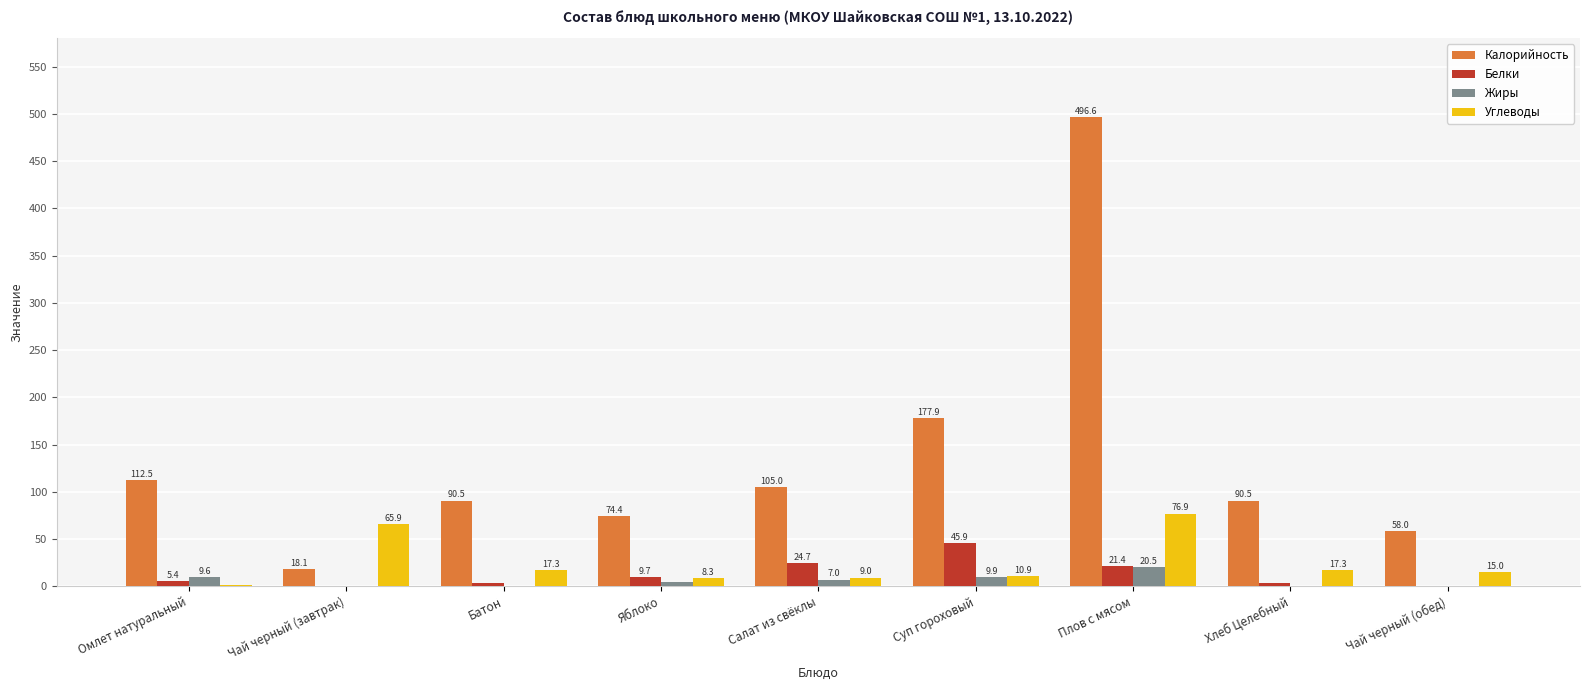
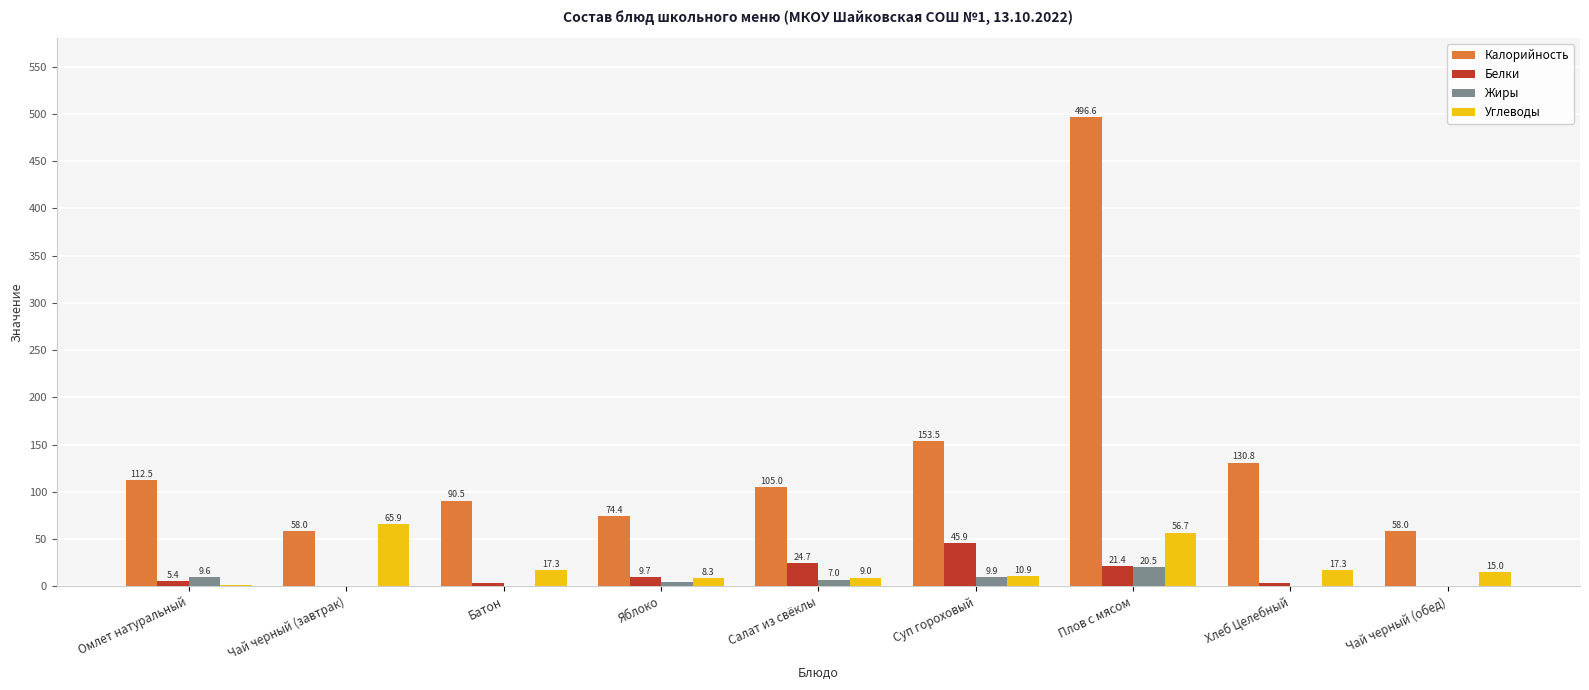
Калорийность, Чай черный (завтрак): 18.1 -> 58.0
Калорийность, Суп гороховый: 177.9 -> 153.5
Углеводы, Плов с мясом: 76.9 -> 56.7
Калорийность, Хлеб Целебный: 90.5 -> 130.8
